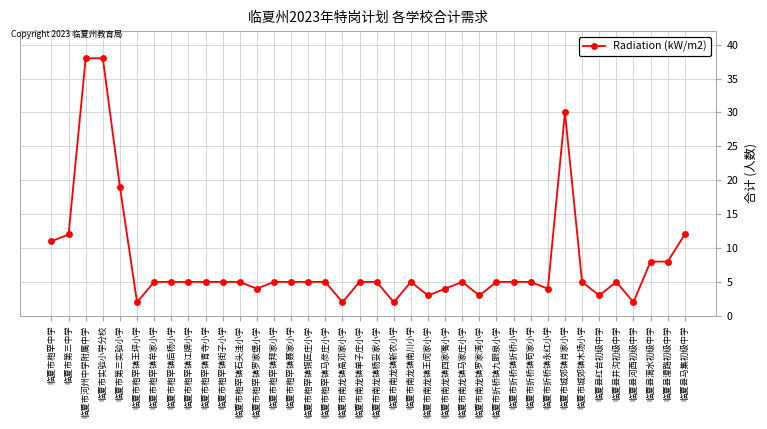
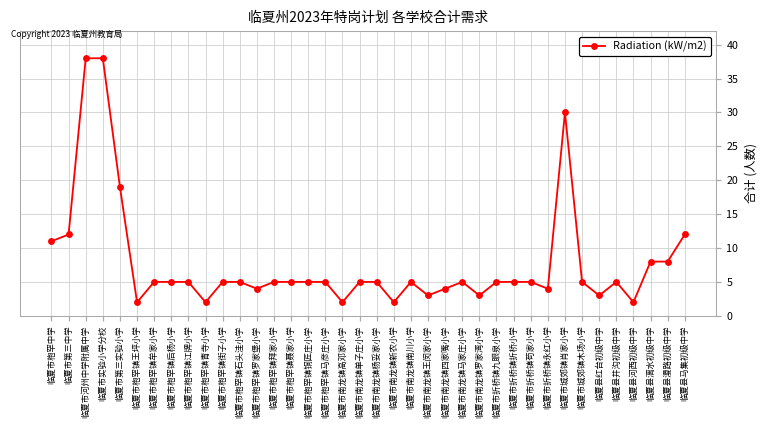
临夏市枹罕镇青寺小学: 5 -> 2
